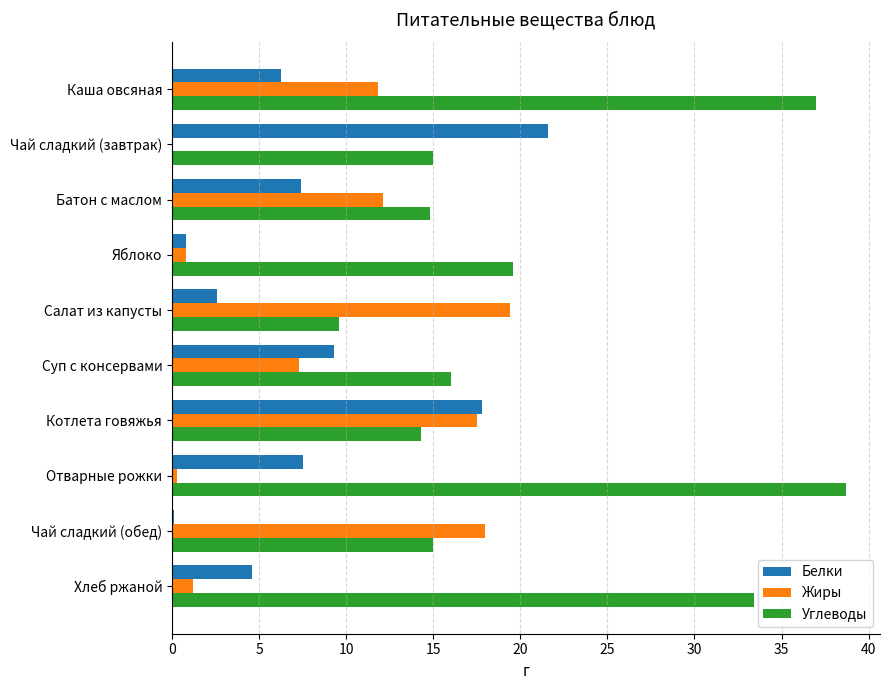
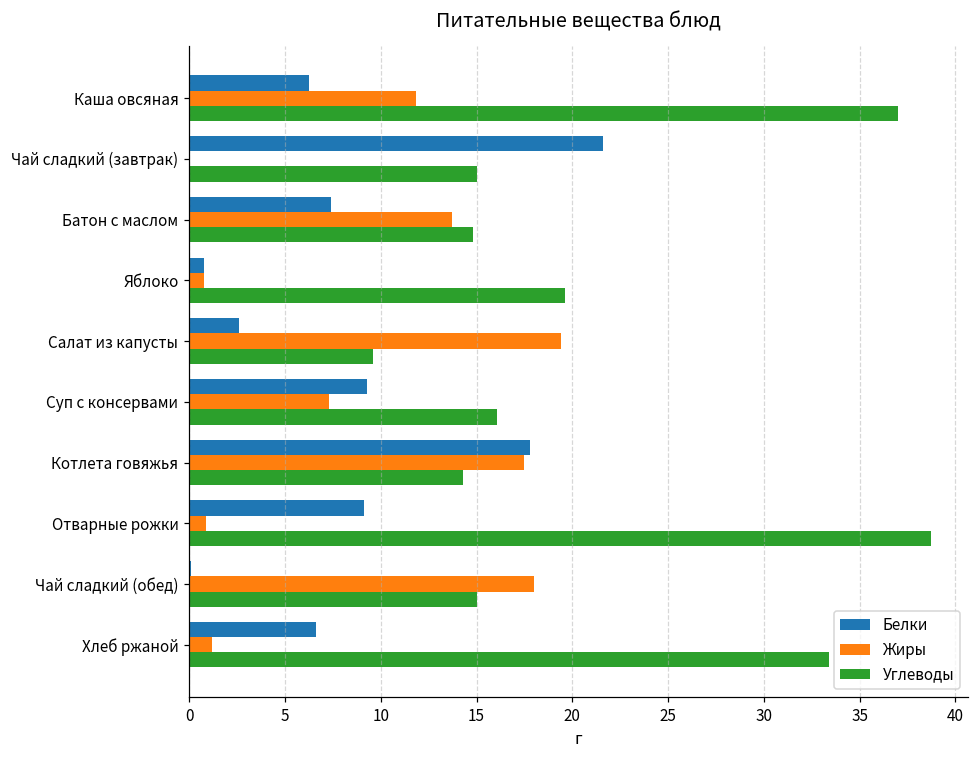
Жиры, Батон с маслом: 12.1 -> 13.7
Белки, Отварные рожки: 7.5 -> 9.1
Жиры, Отварные рожки: 0.3 -> 0.9
Белки, Хлеб ржаной: 4.6 -> 6.6
